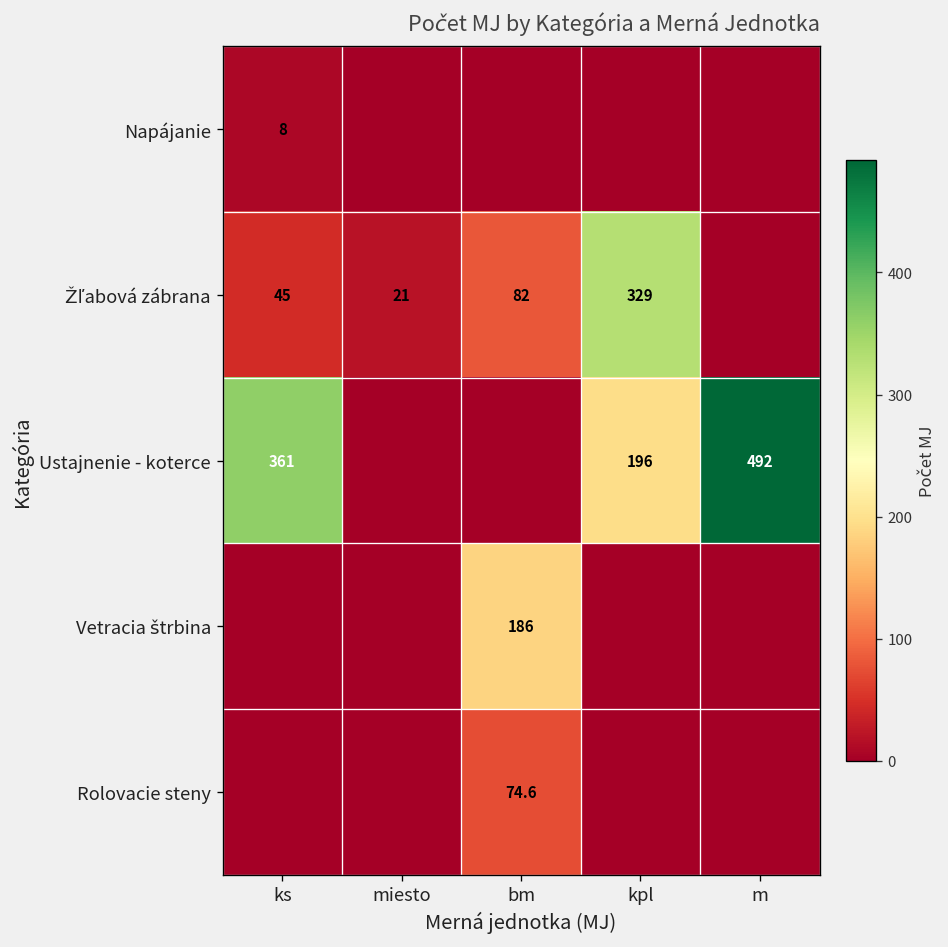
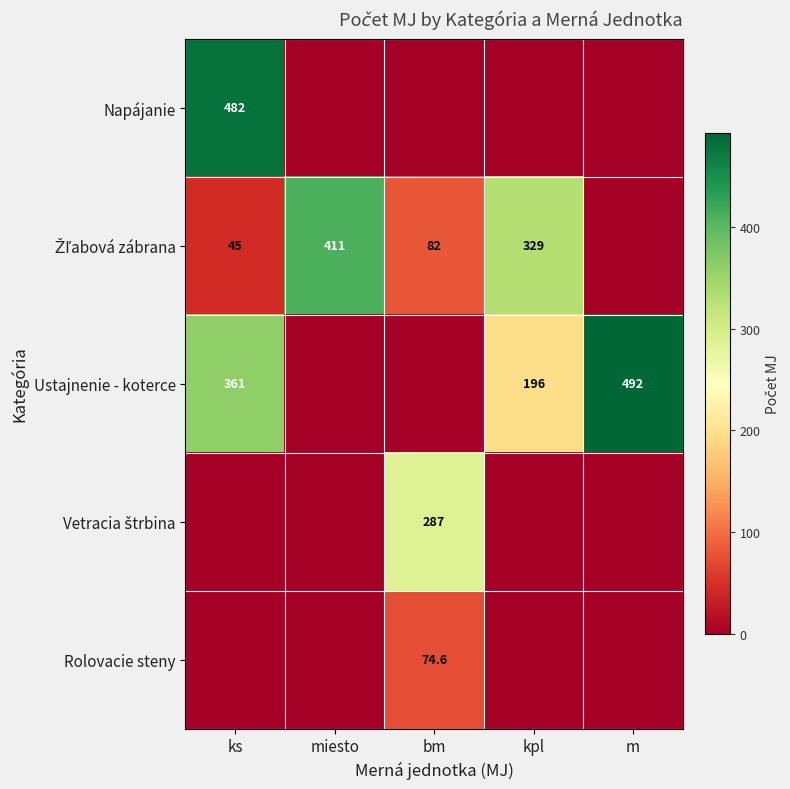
Napájanie, ks: 8 -> 482
Žľabová zábrana, miesto: 21 -> 411
Vetracia štrbina, bm: 186 -> 287
